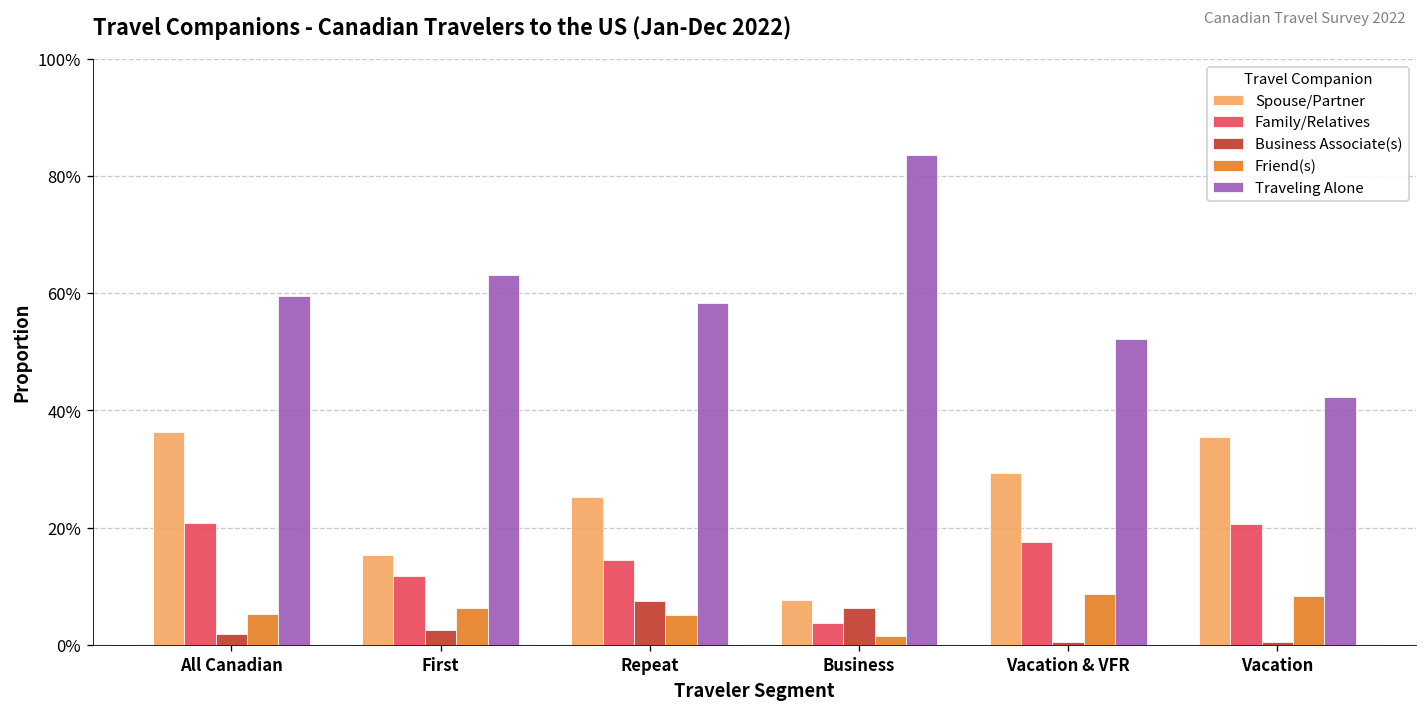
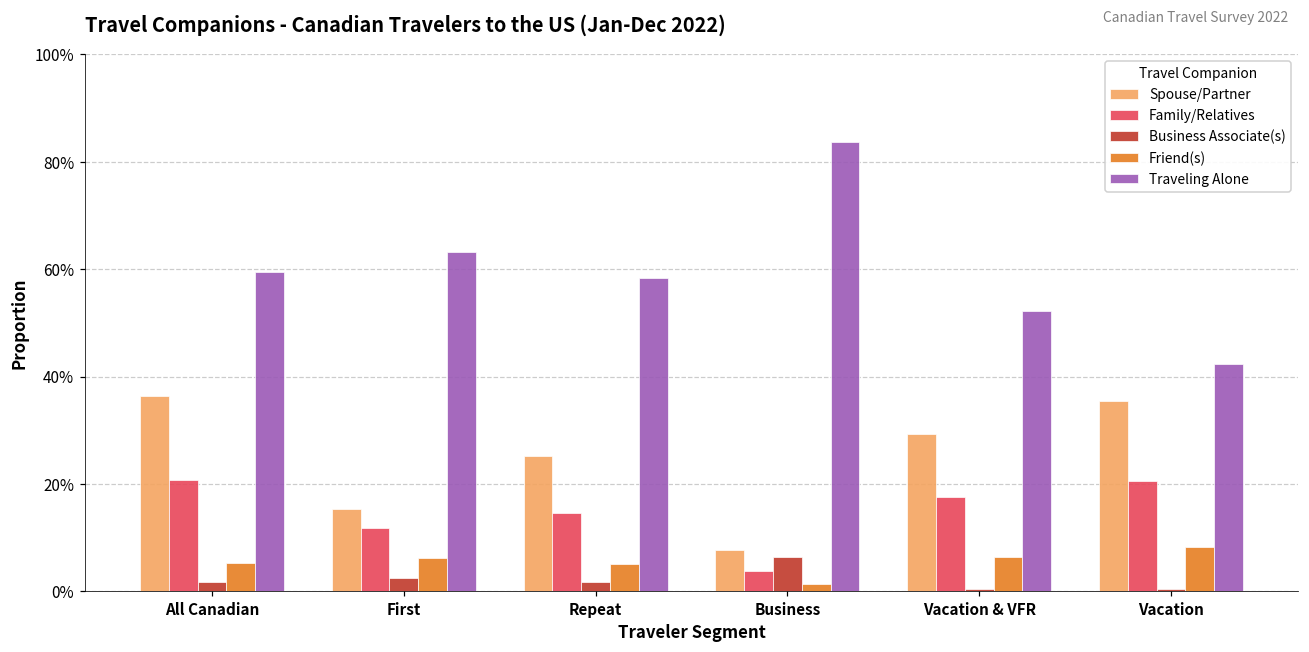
Business Associate(s), Repeat: 8% -> 2%
Friend(s), Vacation & VFR: 9% -> 6%
